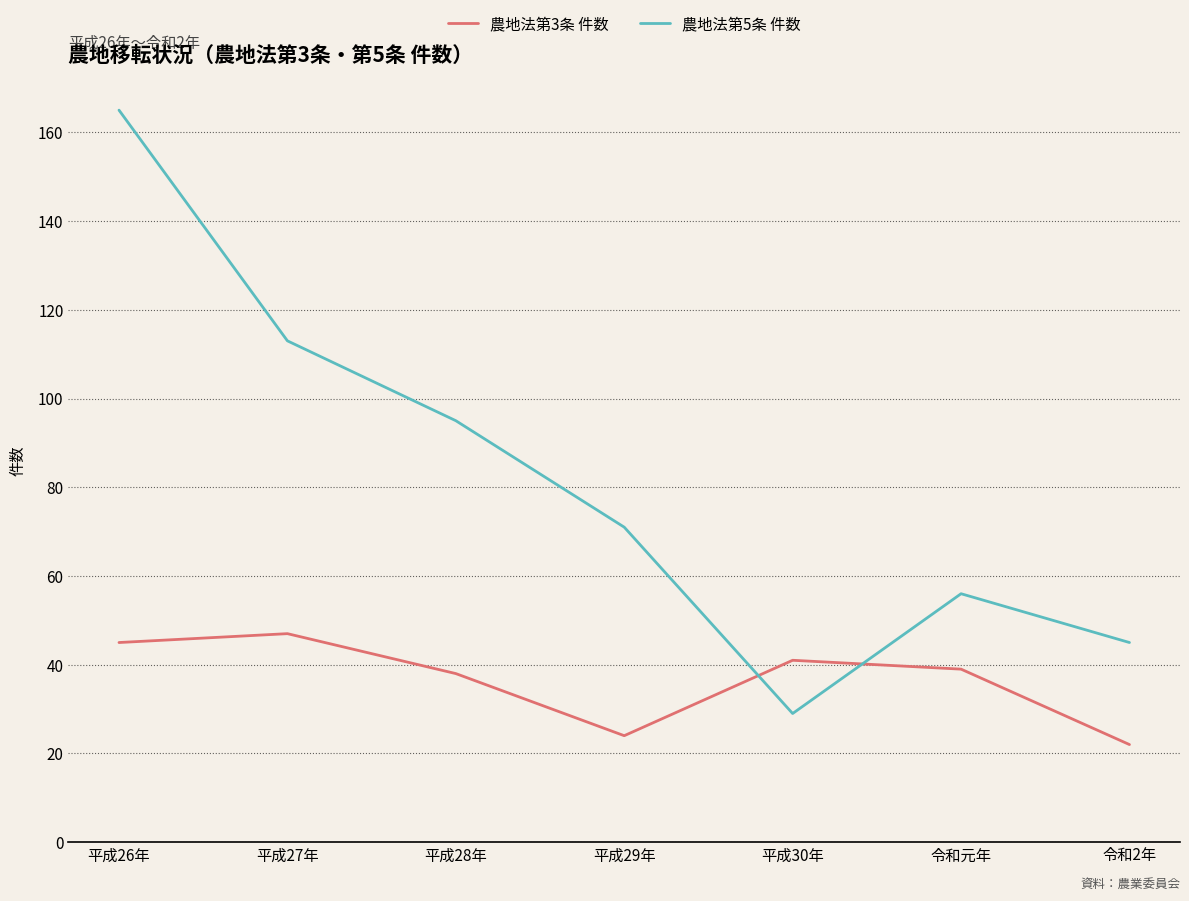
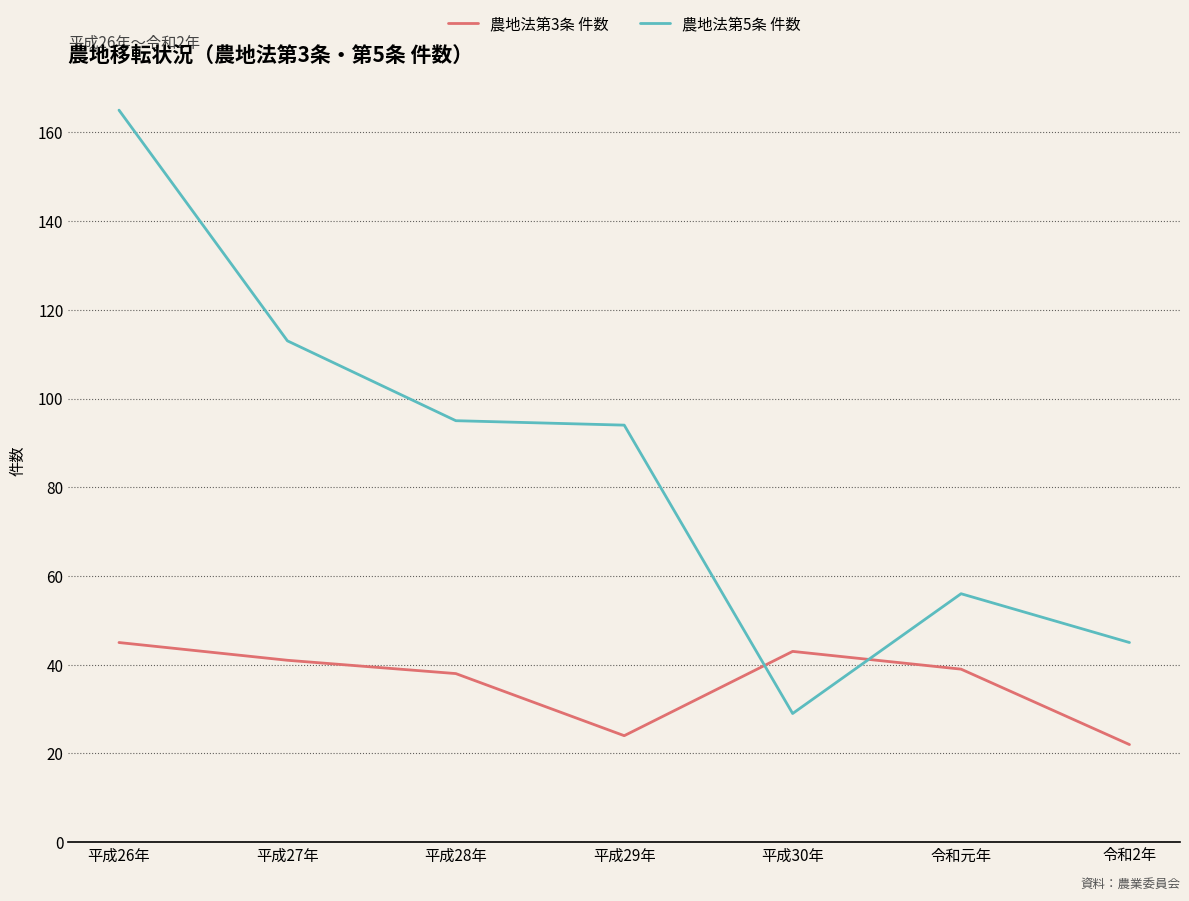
農地法第3条 件数, 平成27年: 47 -> 41
農地法第5条 件数, 平成29年: 71 -> 94
農地法第3条 件数, 平成30年: 41 -> 43
